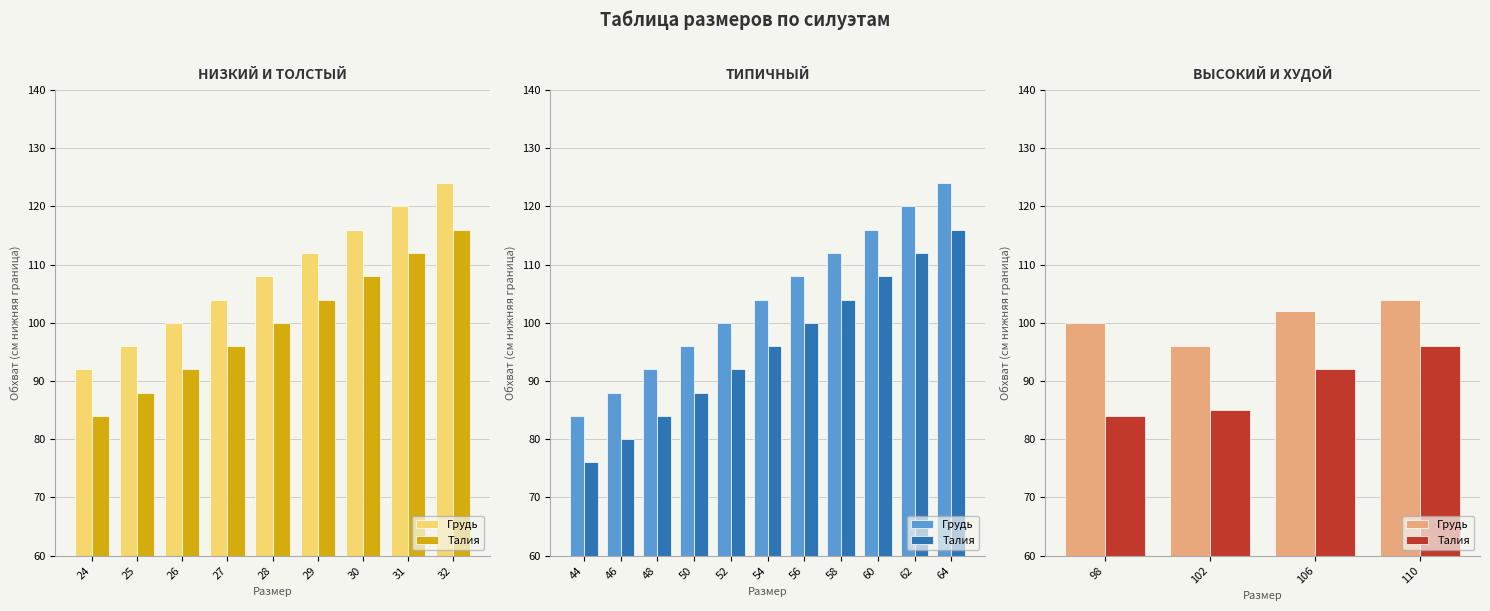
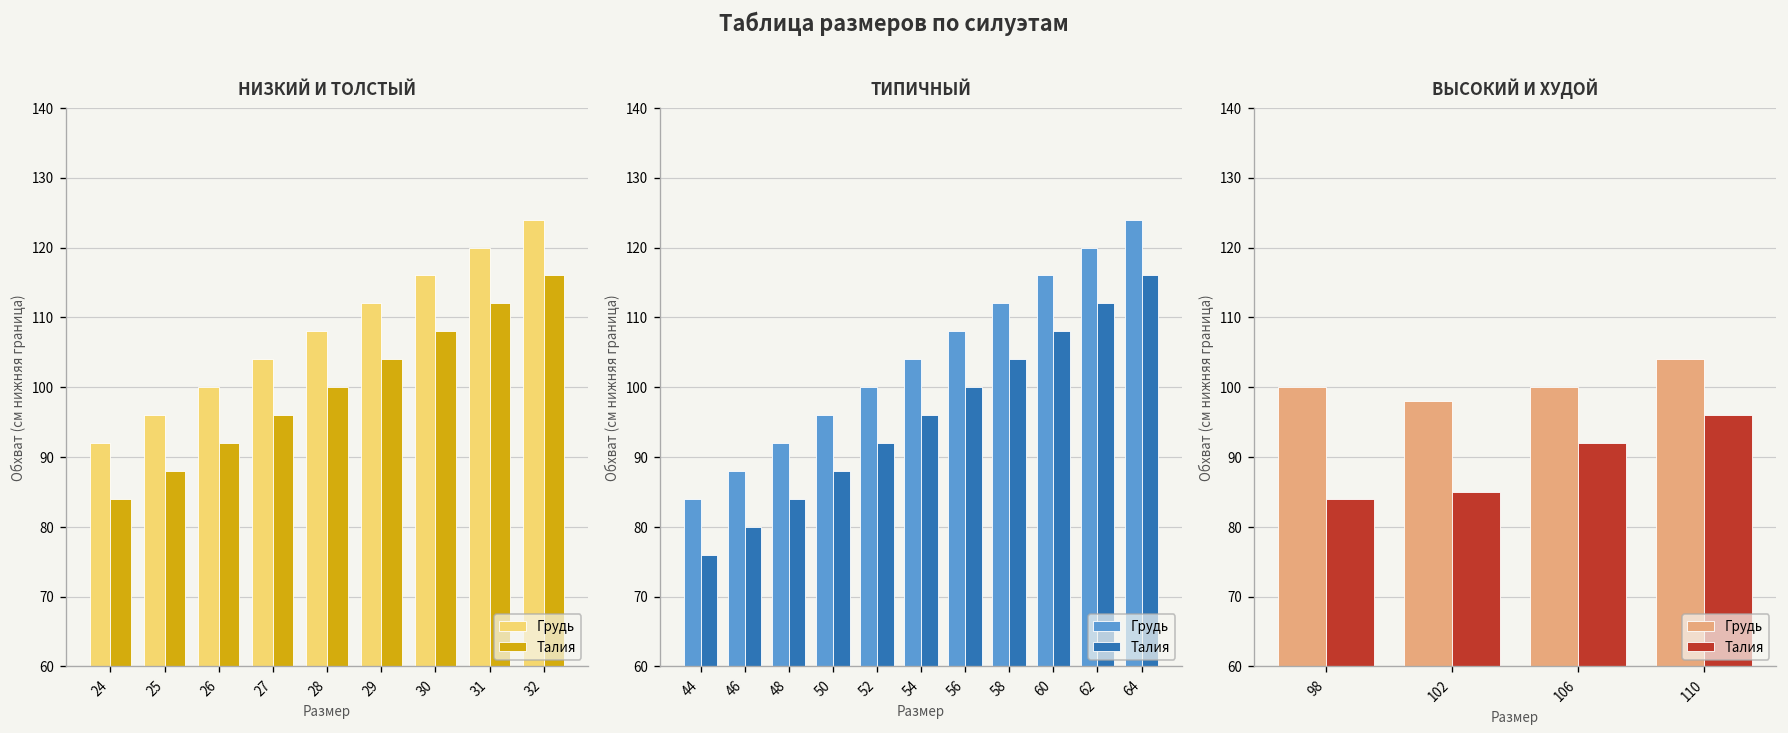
ВЫСОКИЙ И ХУДОЙ, Грудь, 102: 96 -> 98
ВЫСОКИЙ И ХУДОЙ, Грудь, 106: 102 -> 100
